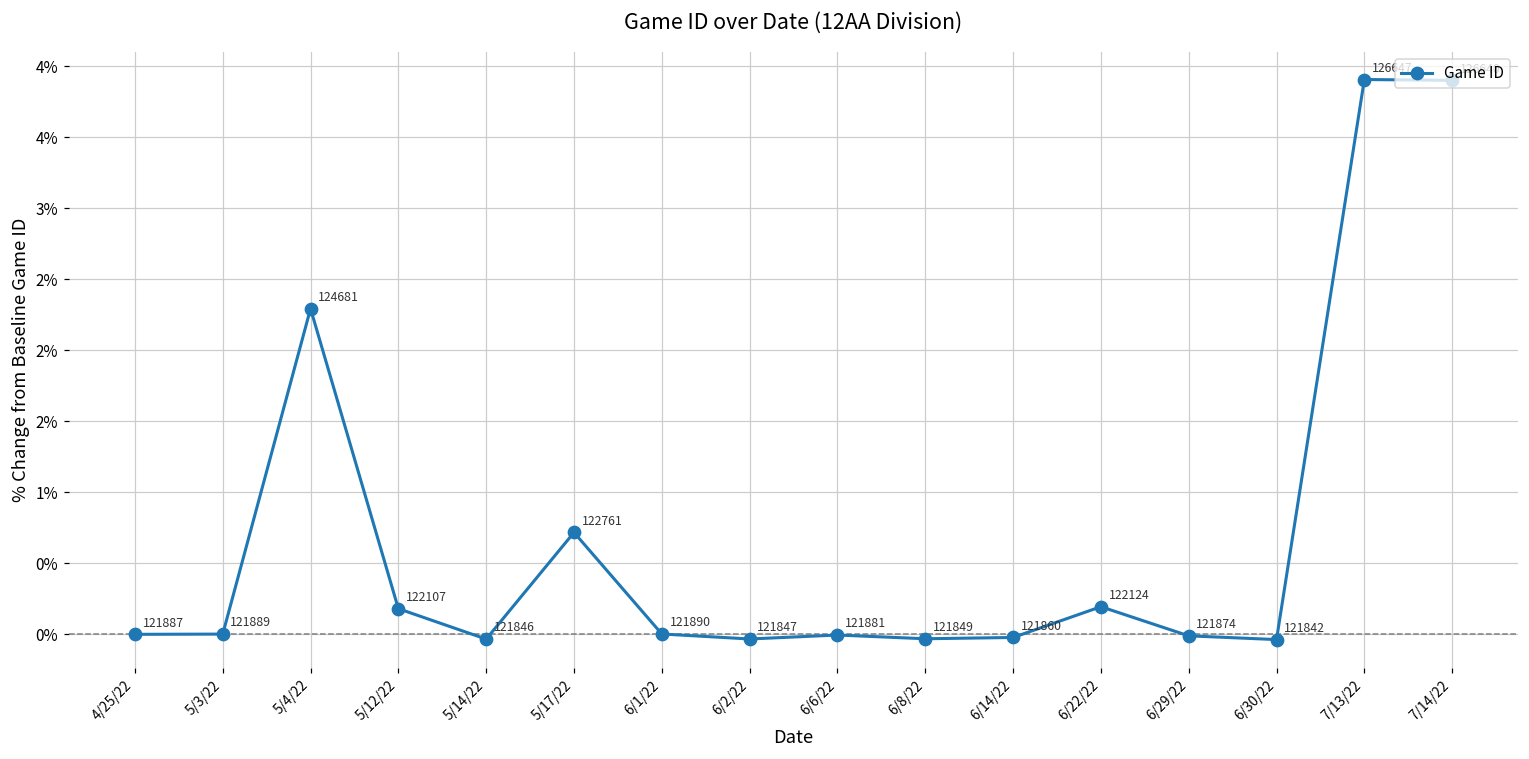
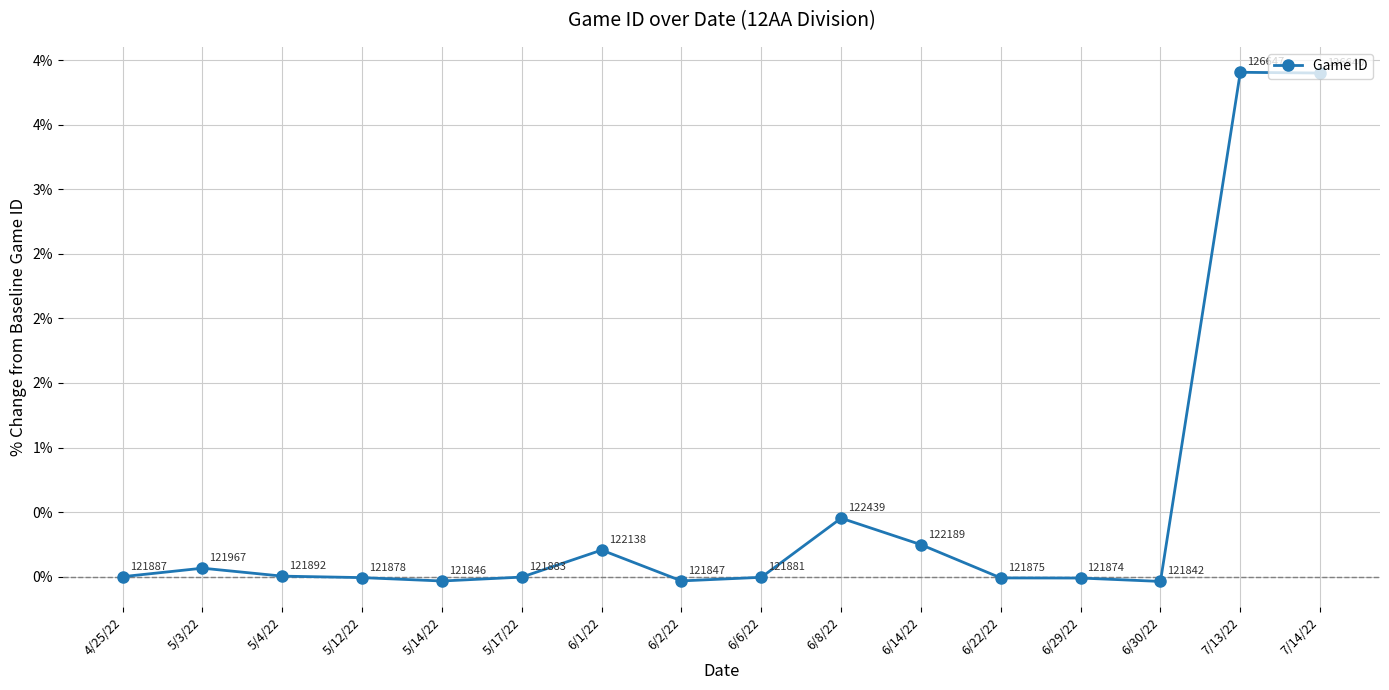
5/3/22: 121889 -> 121967
5/4/22: 124681 -> 121892
5/12/22: 122107 -> 121878
5/17/22: 122761 -> 121883
6/1/22: 121890 -> 122138
6/8/22: 121849 -> 122439
6/14/22: 121860 -> 122189
6/22/22: 122124 -> 121875
